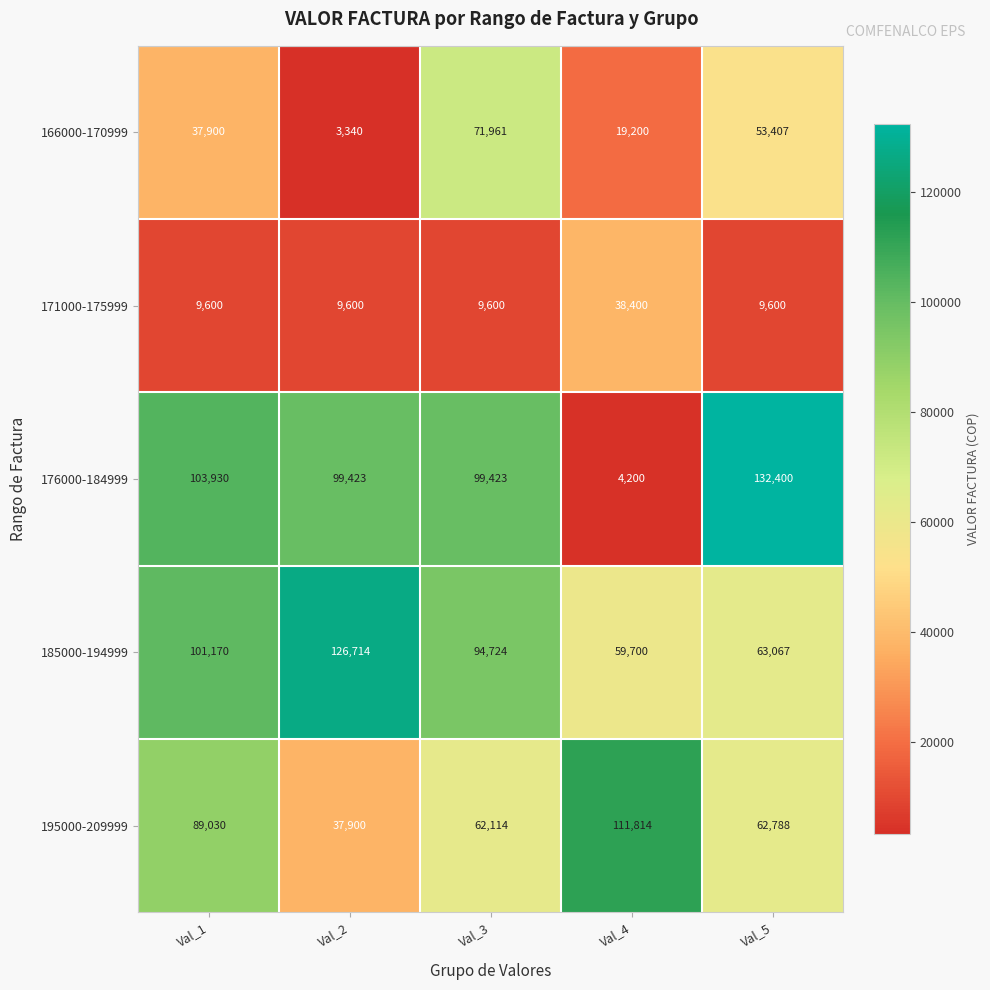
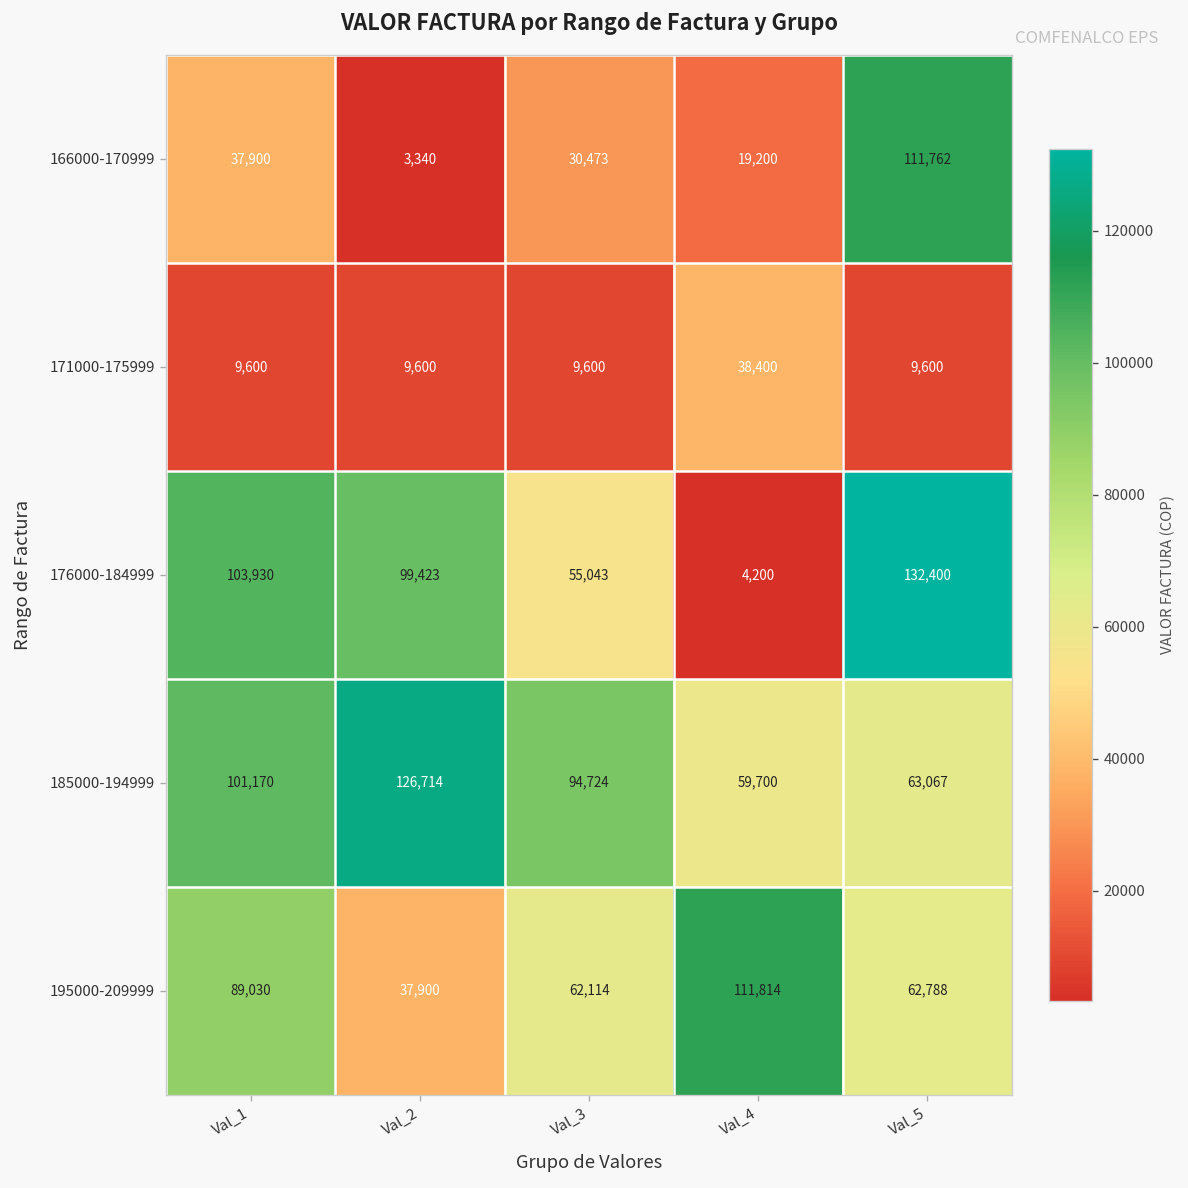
166000-170999, Val_3: 71,961 -> 30,473
166000-170999, Val_5: 53,407 -> 111,762
176000-184999, Val_3: 99,423 -> 55,043
